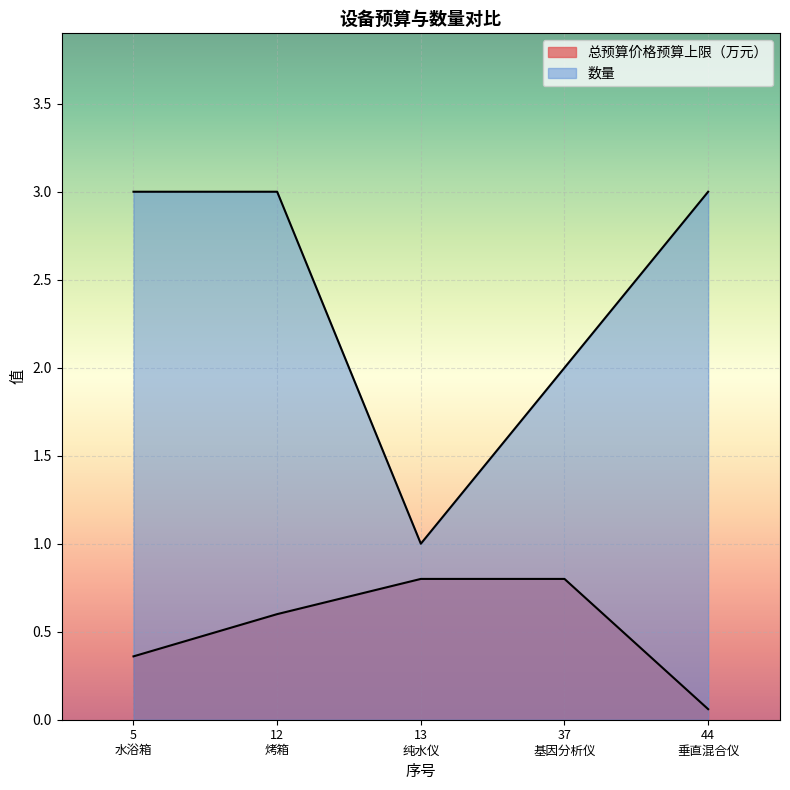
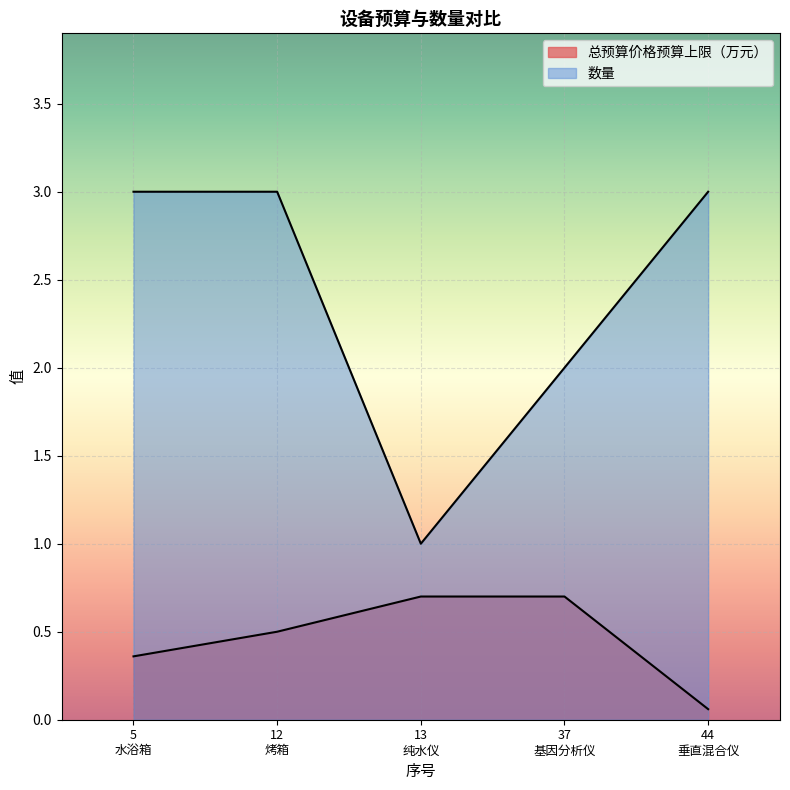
总预算价格预算上限（万元）, 12 烤箱: 0.6 -> 0.5
总预算价格预算上限（万元）, 13 纯水仪: 0.8 -> 0.7
总预算价格预算上限（万元）, 37 基因分析仪: 0.8 -> 0.7
